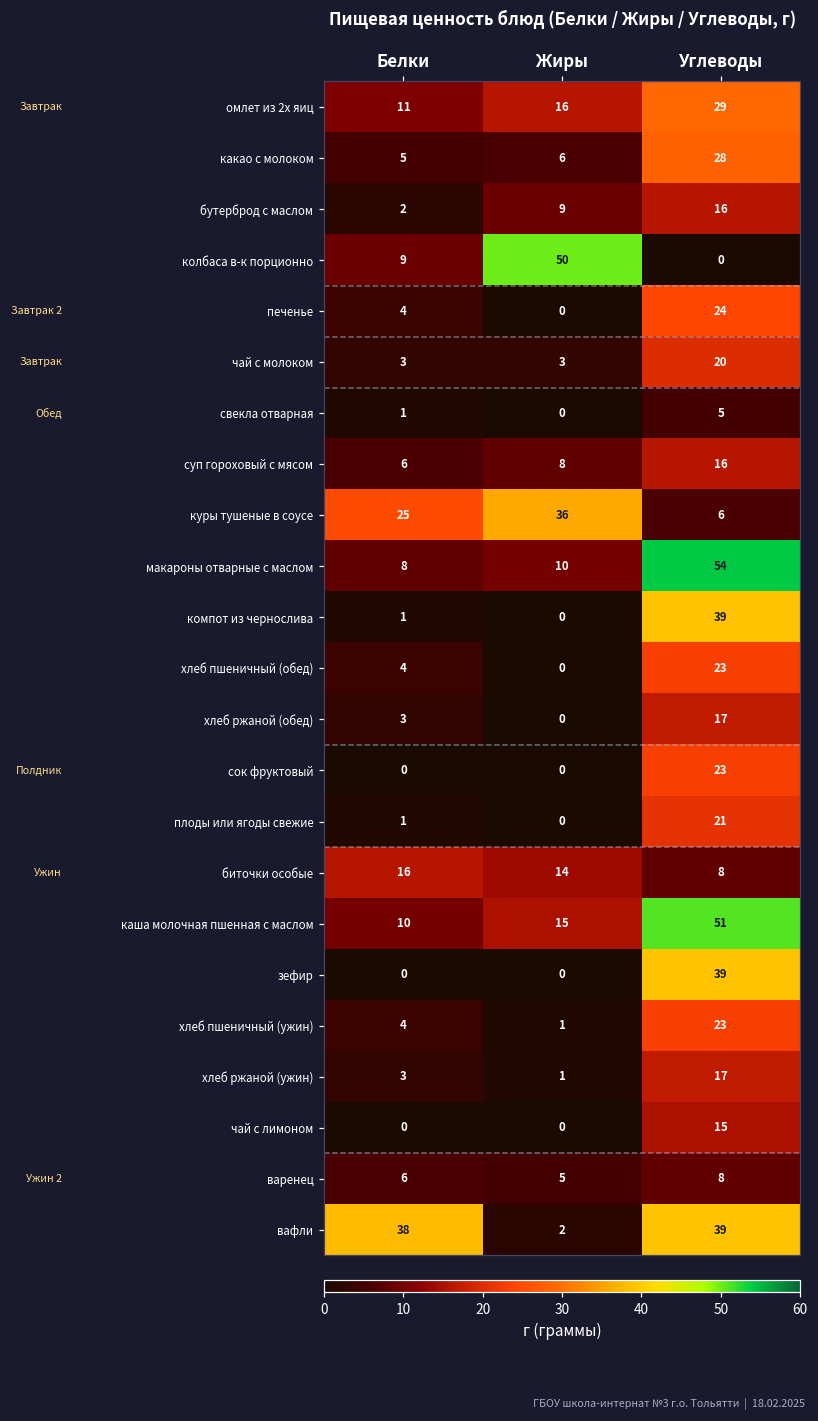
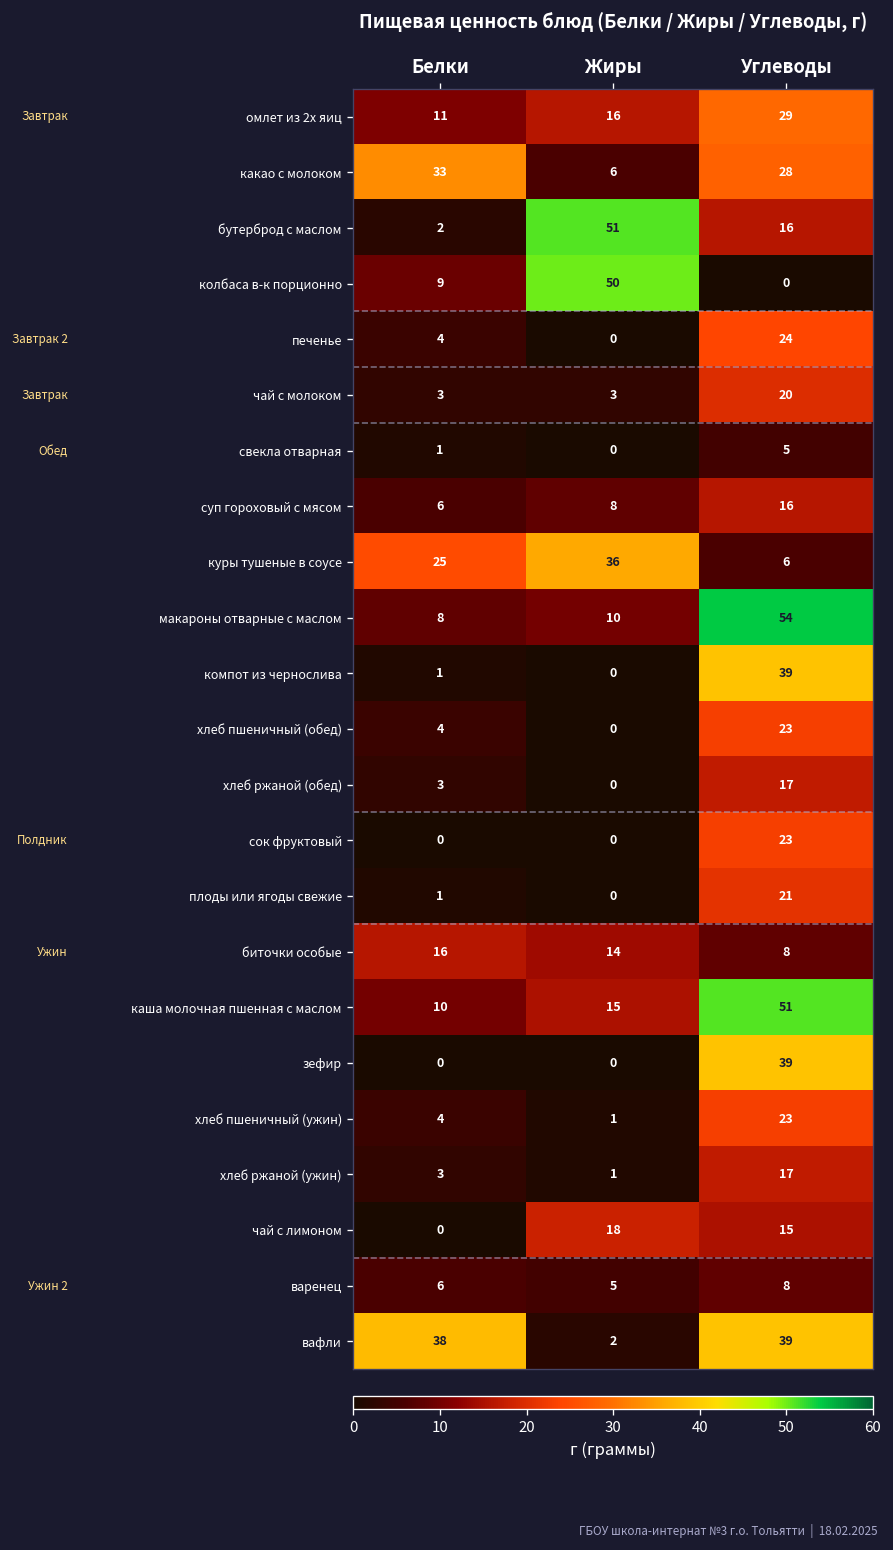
какао с молоком, Белки: 5 -> 33
бутерброд с маслом, Жиры: 9 -> 51
чай с лимоном, Жиры: 0 -> 18
